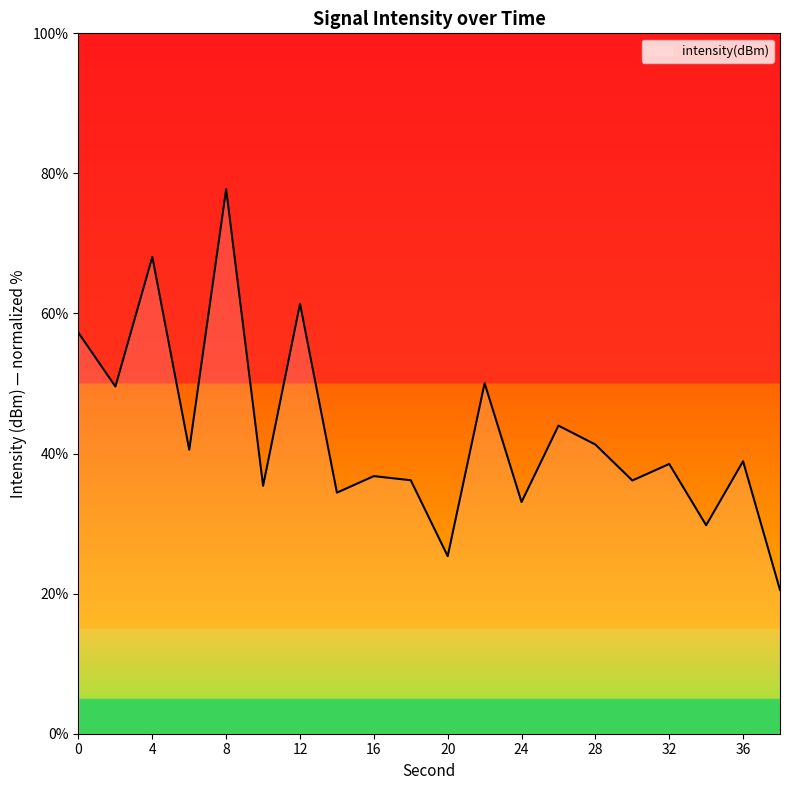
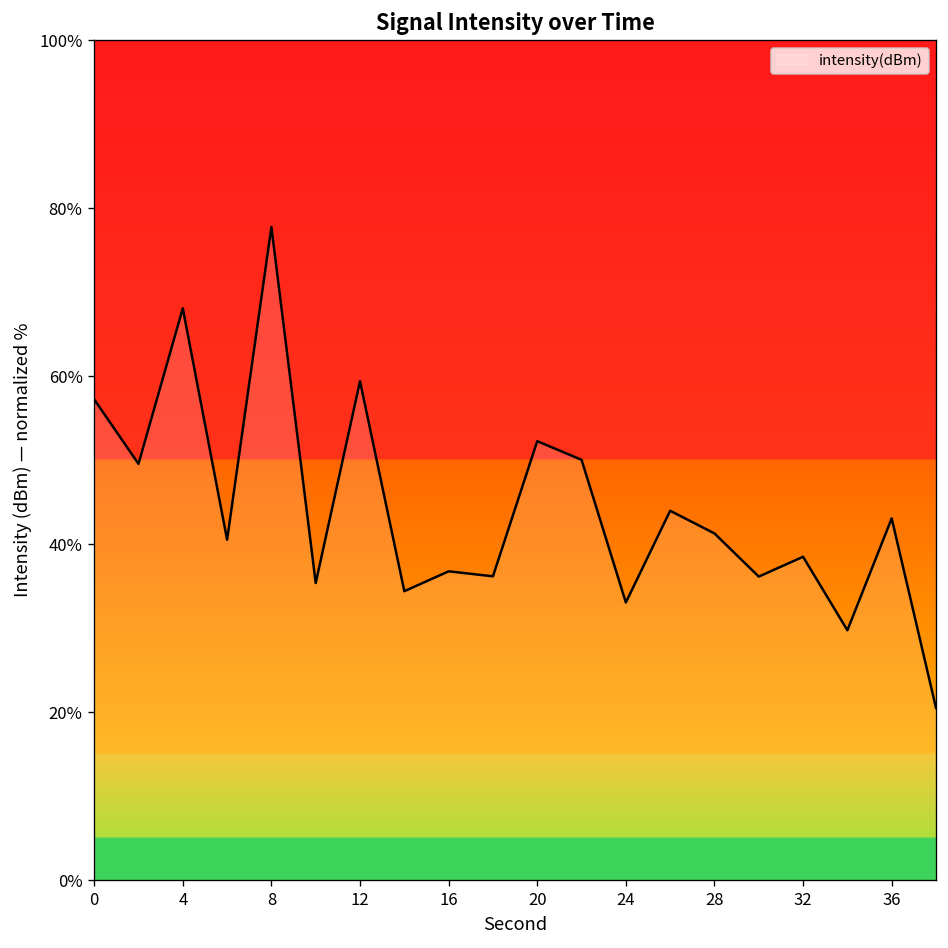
12: 61% -> 59%
20: 25% -> 52%
36: 39% -> 43%
